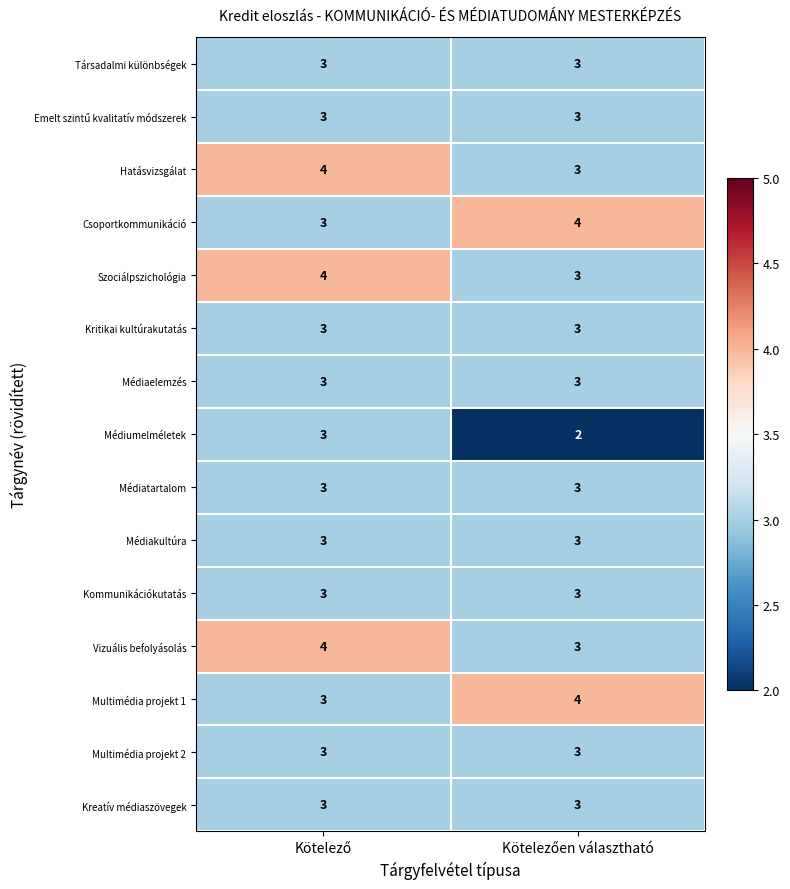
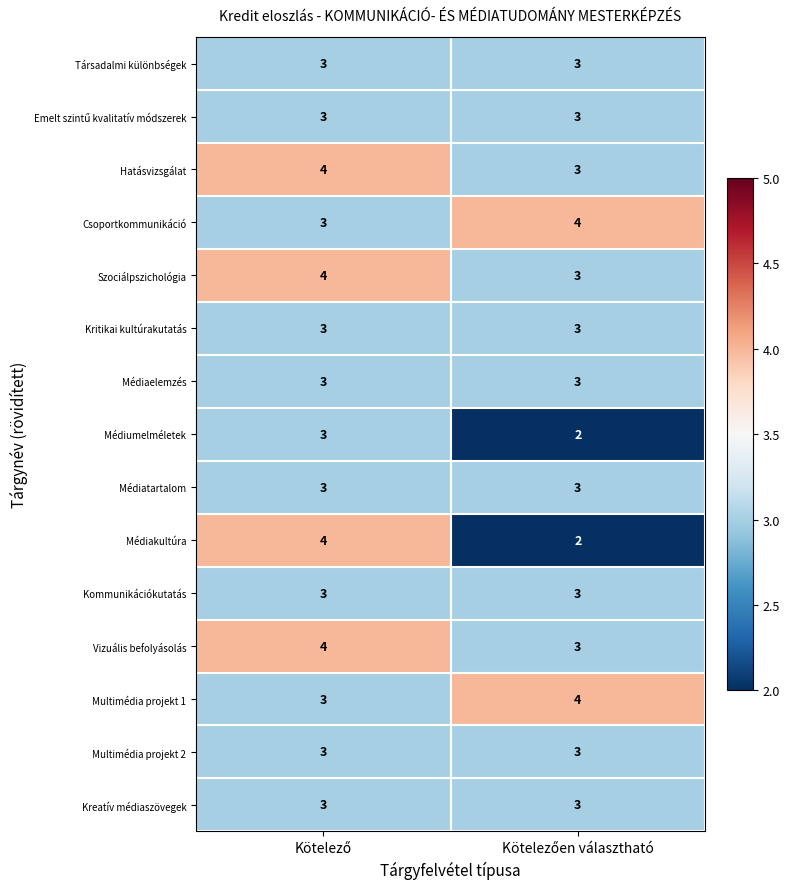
Médiakultúra, Kötelező: 3 -> 4
Médiakultúra, Kötelezően választható: 3 -> 2
